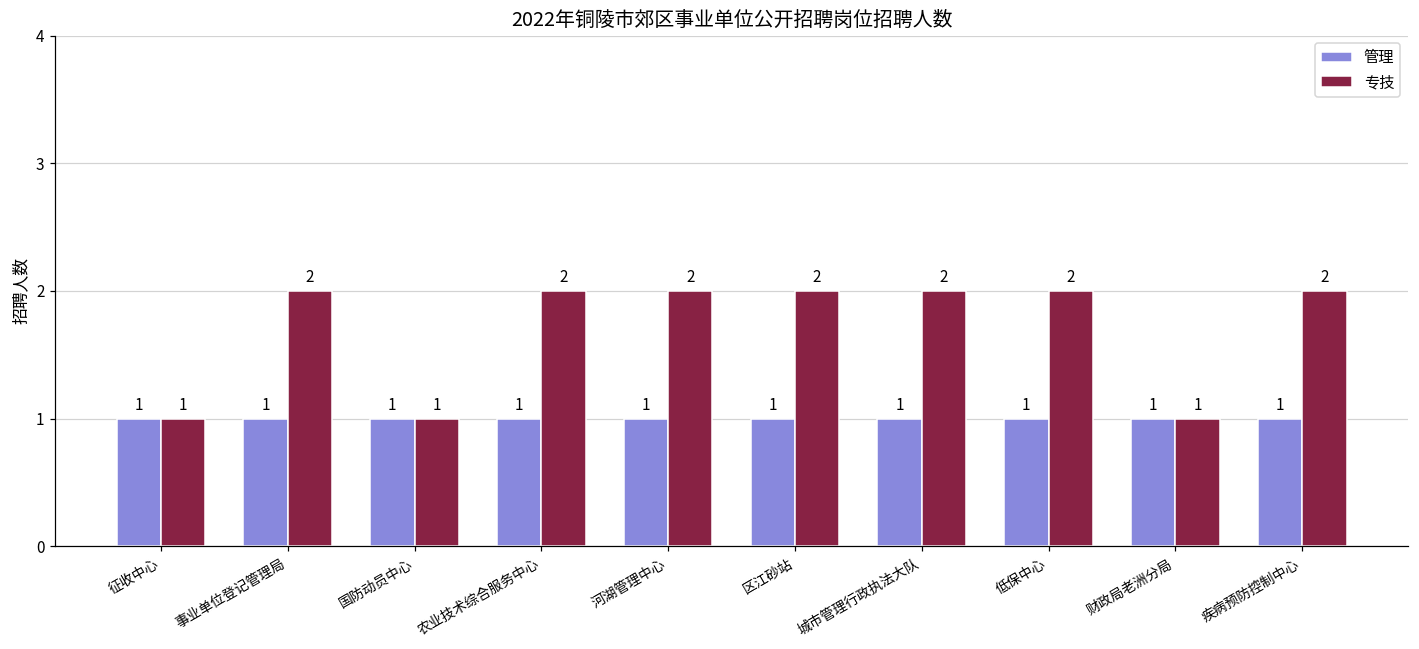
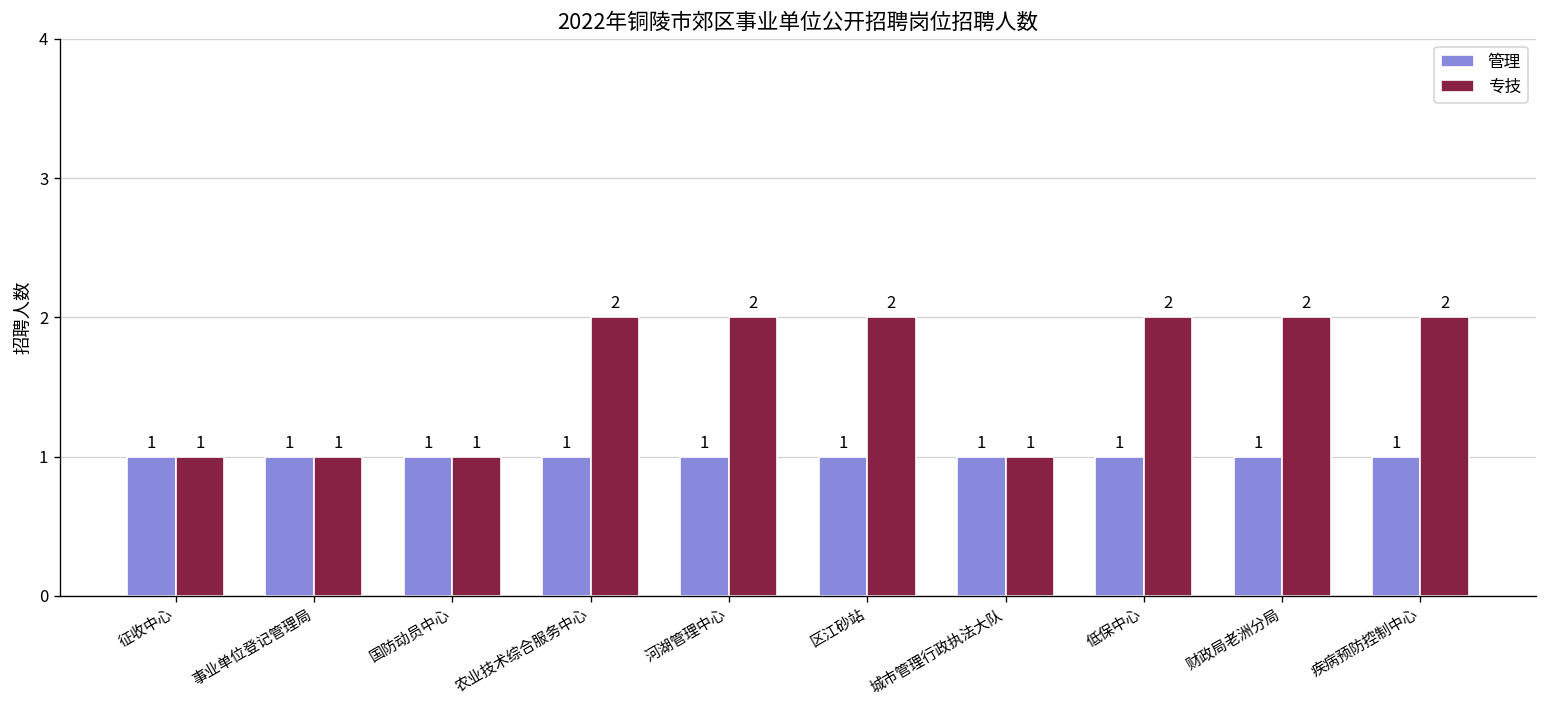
专技, 事业单位登记管理局: 2 -> 1
专技, 城市管理行政执法大队: 2 -> 1
专技, 财政局老洲分局: 1 -> 2
